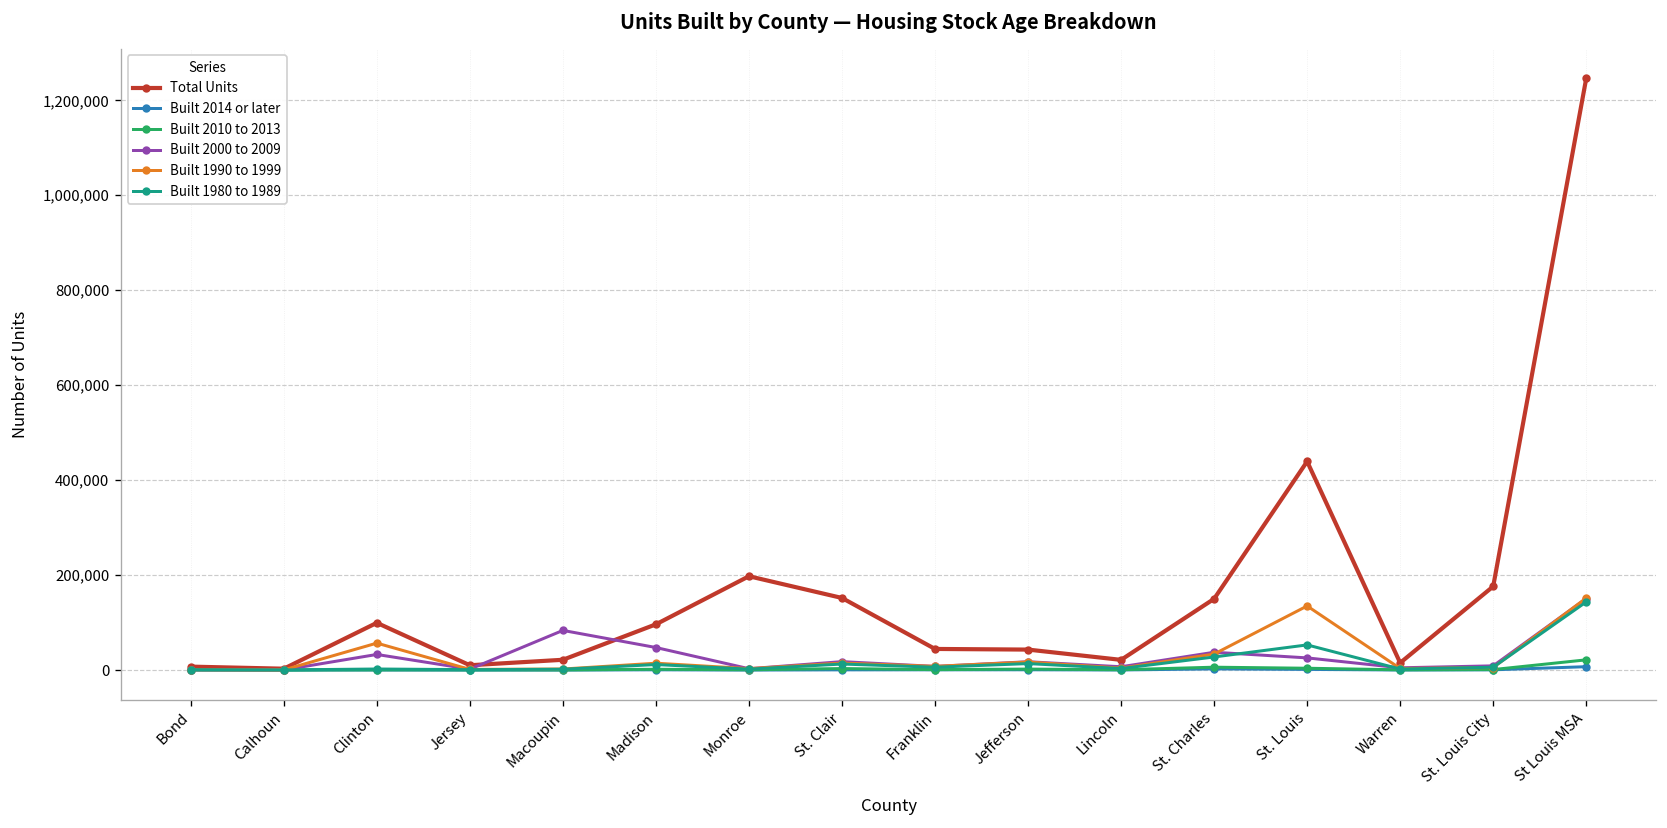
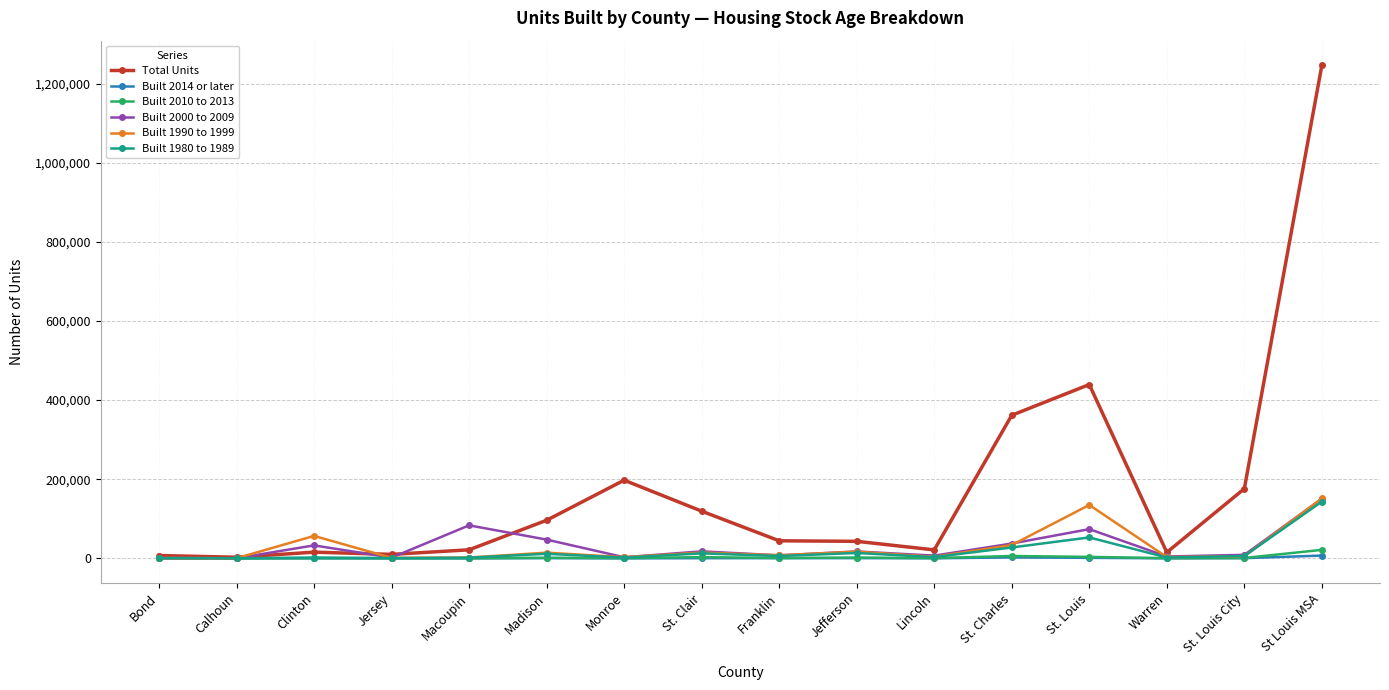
Total Units, Clinton: 100,000 -> 20,000
Total Units, St. Clair: 150,000 -> 120,000
Total Units, St. Charles: 150,000 -> 360,000
Built 2000 to 2009, St. Louis: 30,000 -> 70,000
